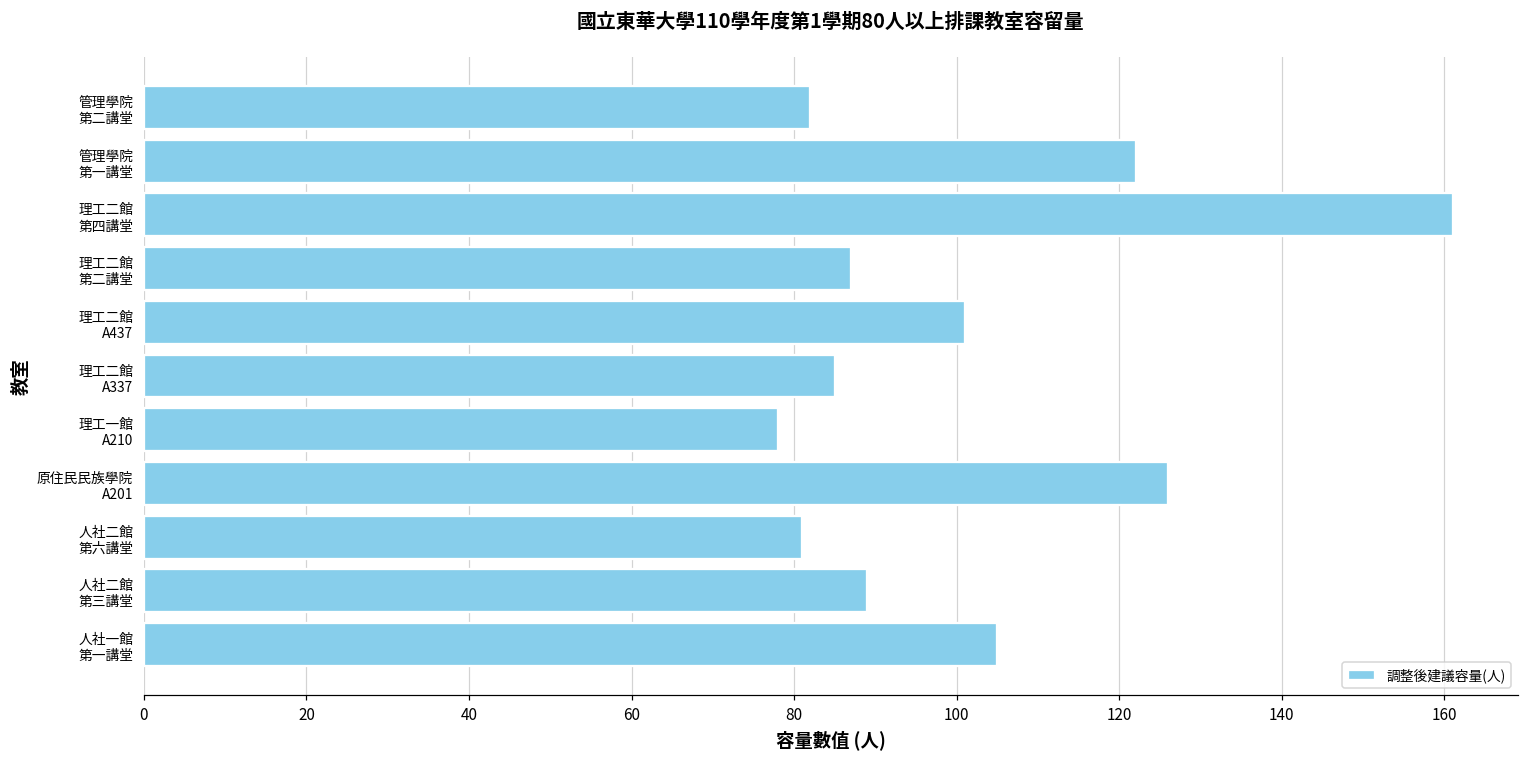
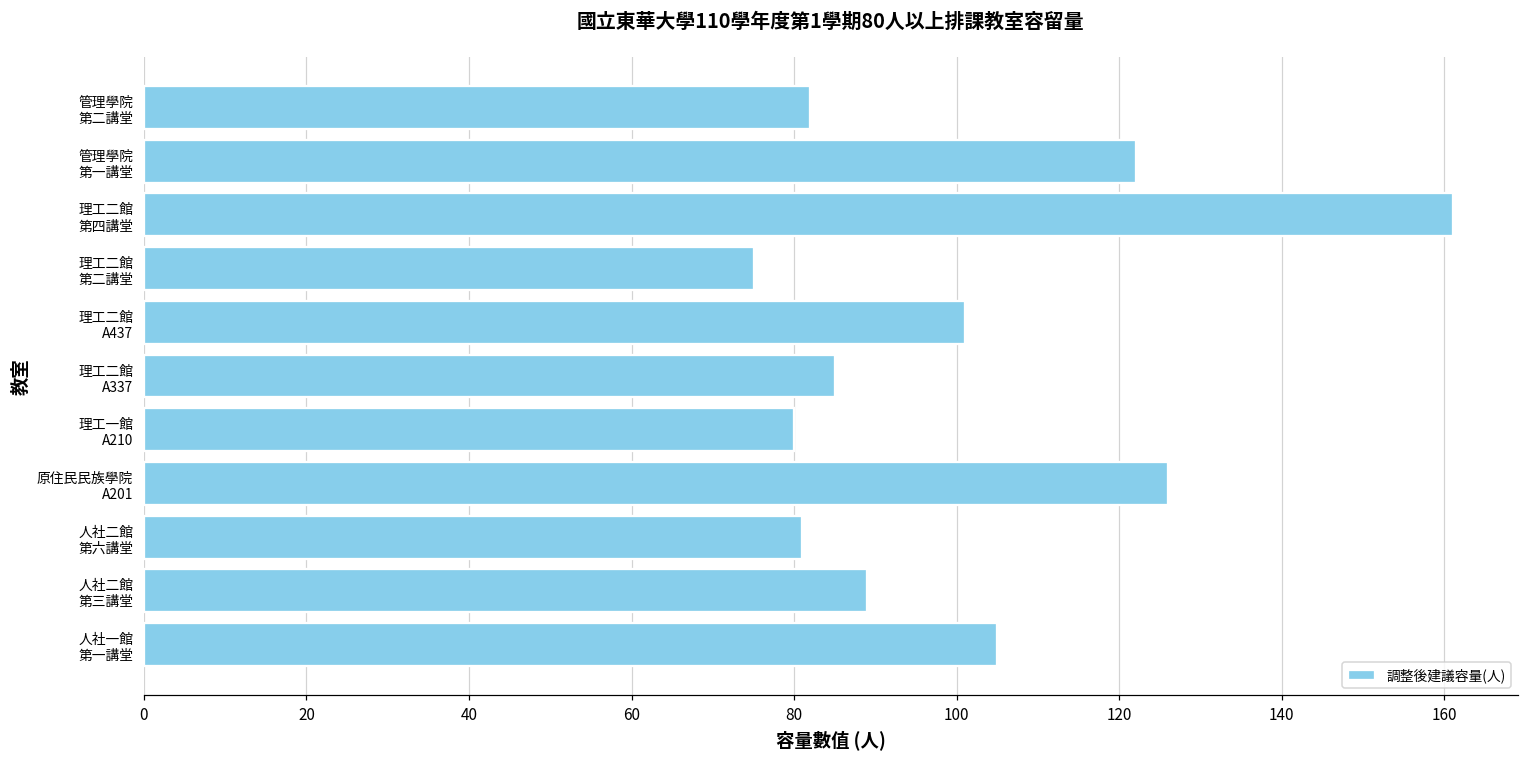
理工二館 第二講堂: 87 -> 75
理工一館 A210: 78 -> 80
